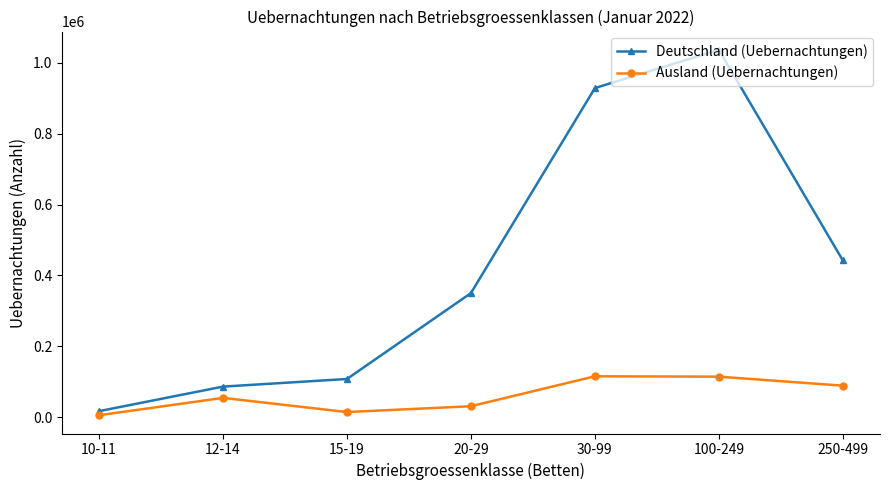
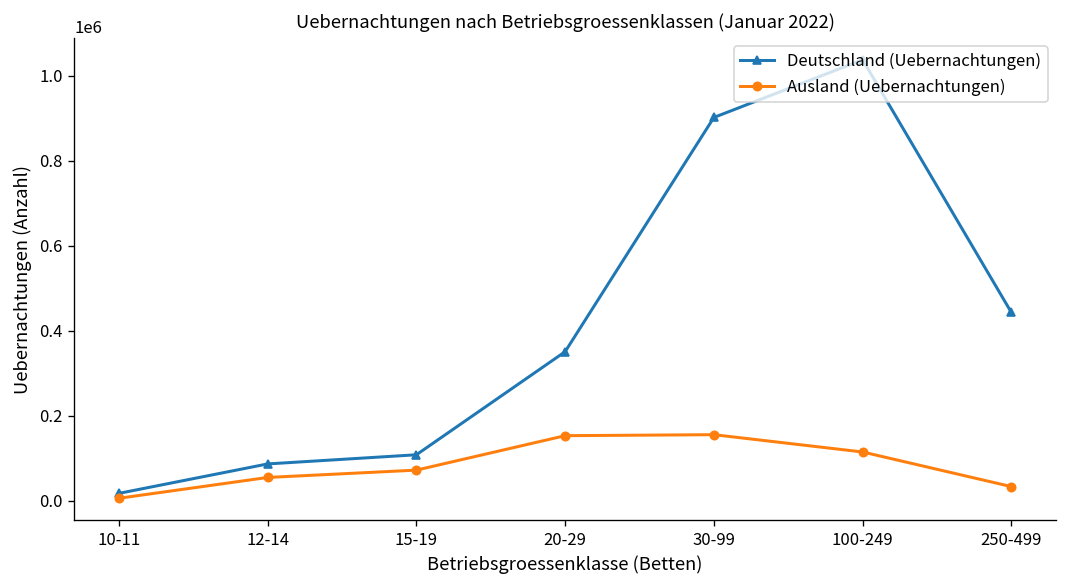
Ausland (Uebernachtungen), 15-19: 10000 -> 70000
Ausland (Uebernachtungen), 20-29: 30000 -> 150000
Deutschland (Uebernachtungen), 30-99: 930000 -> 900000
Ausland (Uebernachtungen), 30-99: 120000 -> 160000
Ausland (Uebernachtungen), 250-499: 90000 -> 30000
